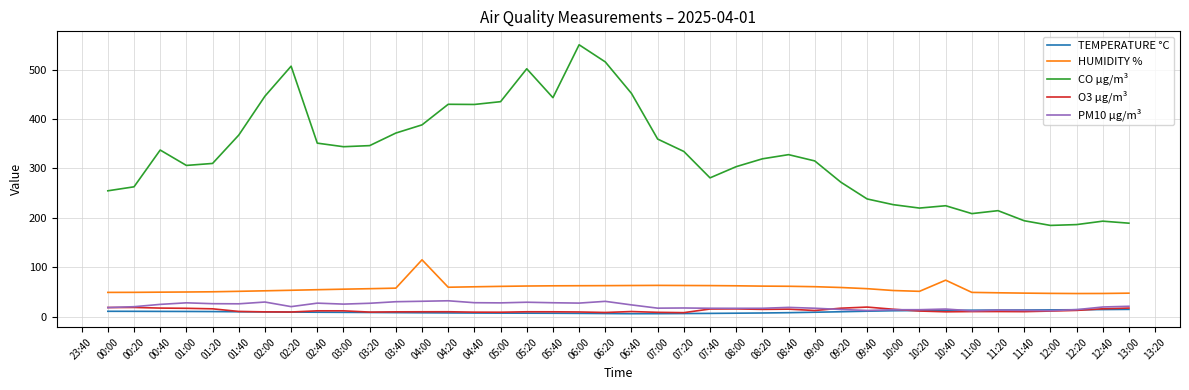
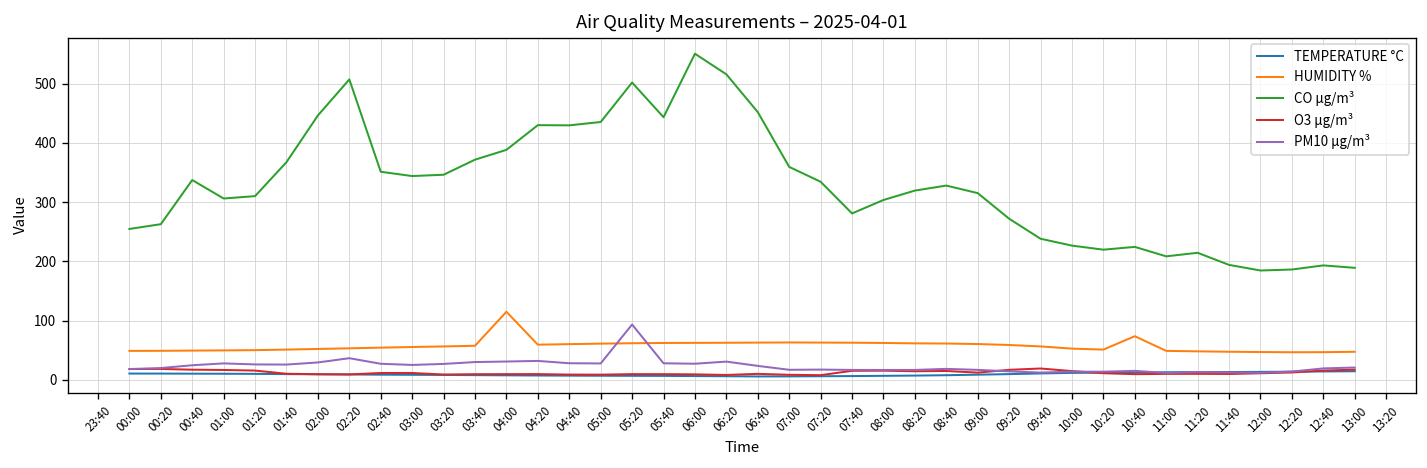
PM10 µg/m³, 02:20: 20 -> 40
PM10 µg/m³, 05:20: 30 -> 90
